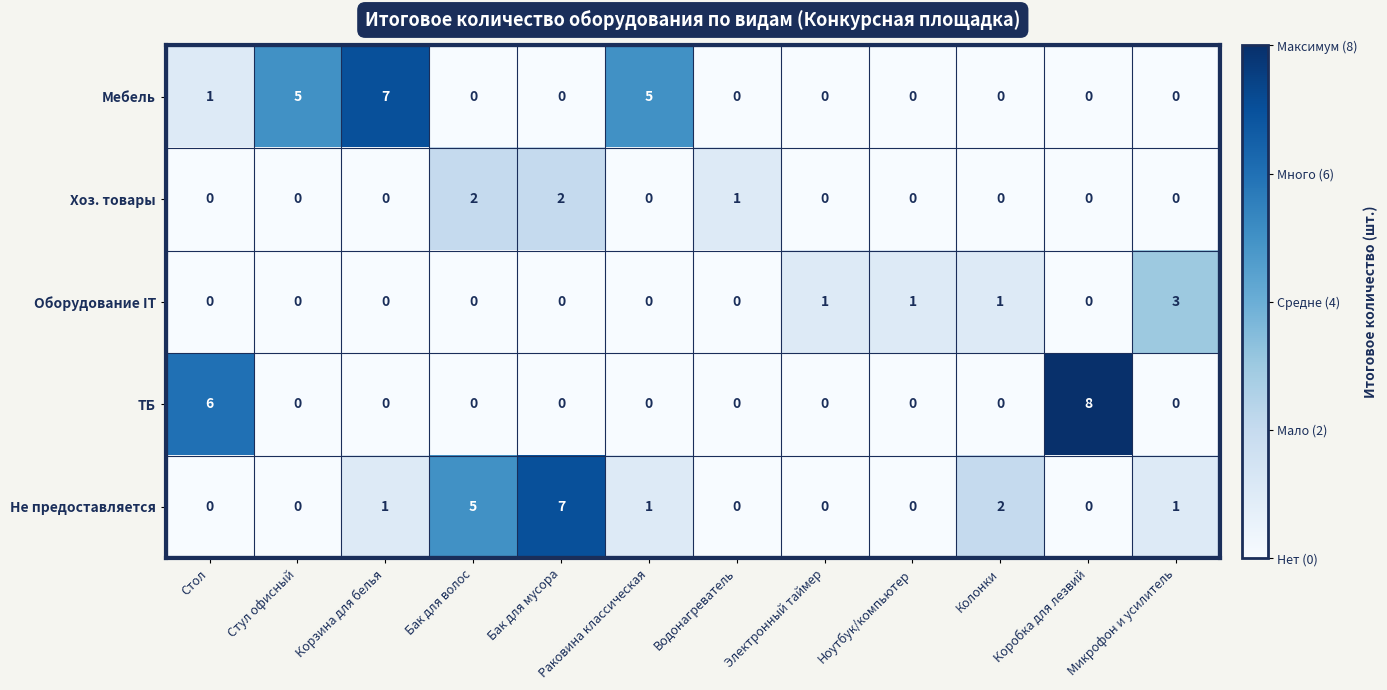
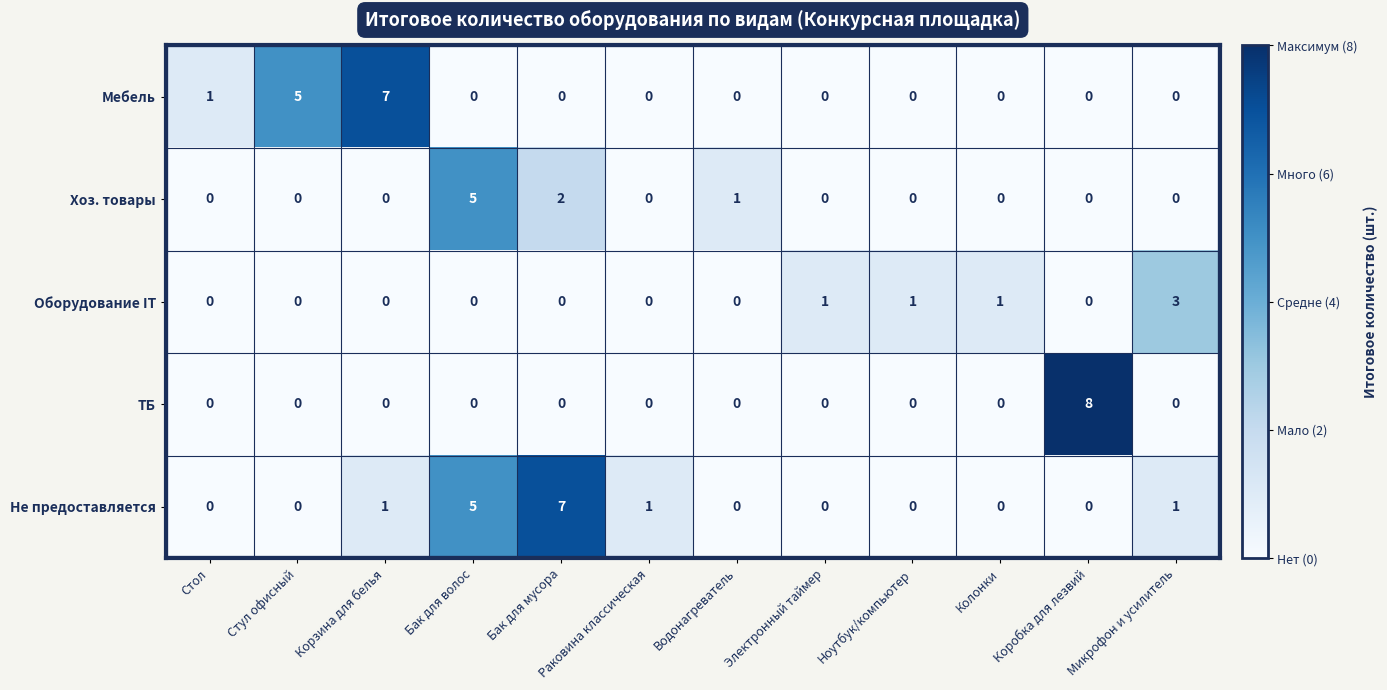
Мебель, Раковина классическая: 5 -> 0
Хоз. товары, Бак для волос: 2 -> 5
ТБ, Стол: 6 -> 0
Не предоставляется, Колонки: 2 -> 0
